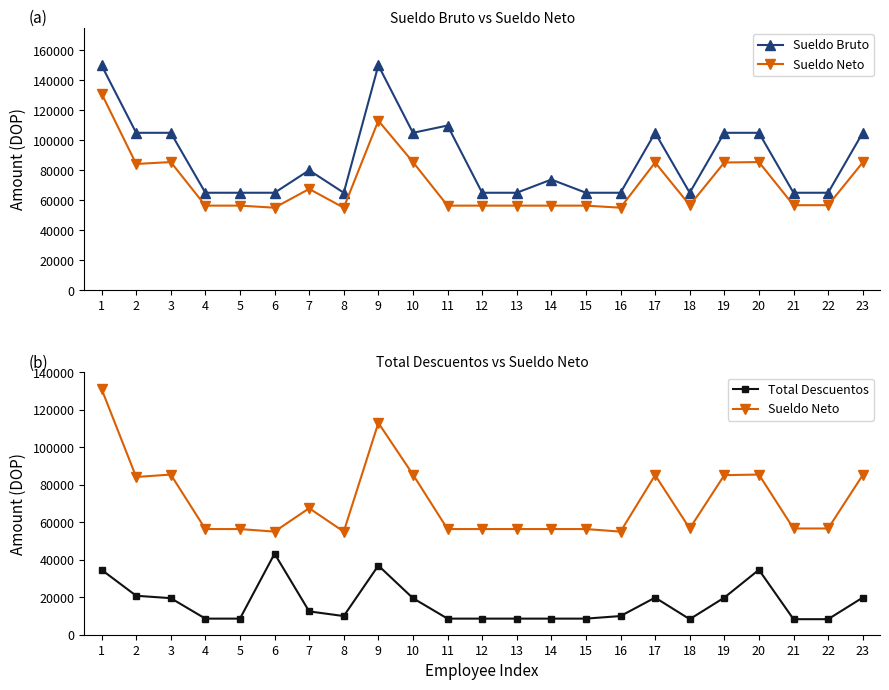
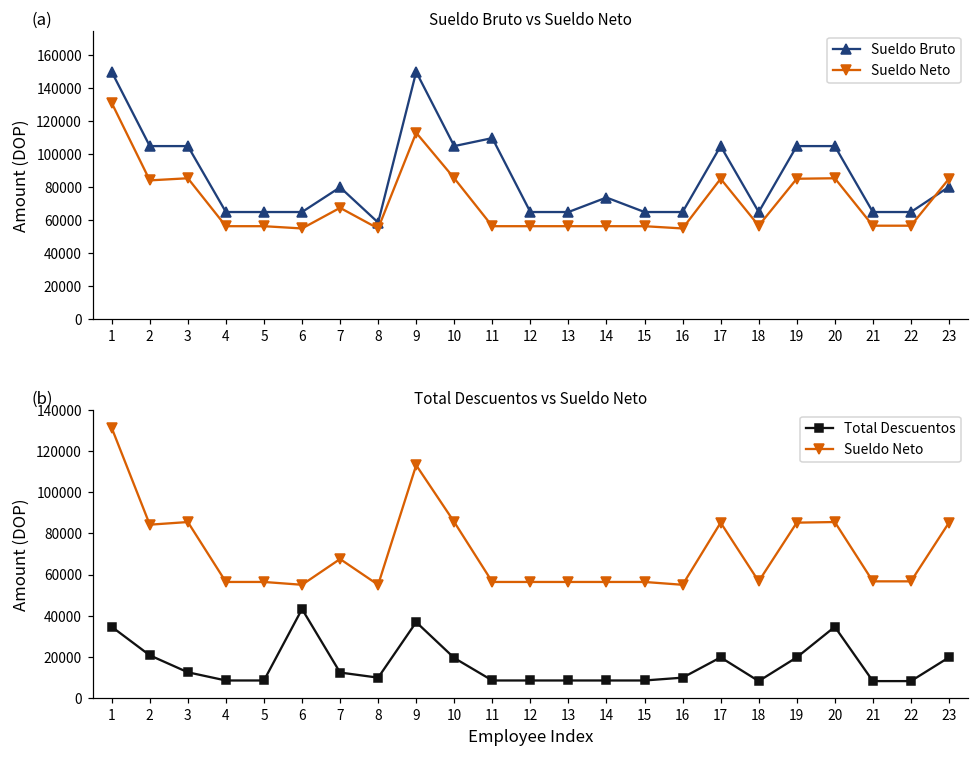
Sueldo Bruto vs Sueldo Neto, Sueldo Bruto, 8: 65000 -> 59000
Sueldo Bruto vs Sueldo Neto, Sueldo Bruto, 23: 105000 -> 80000
Total Descuentos vs Sueldo Neto, Total Descuentos, 3: 20000 -> 13000
